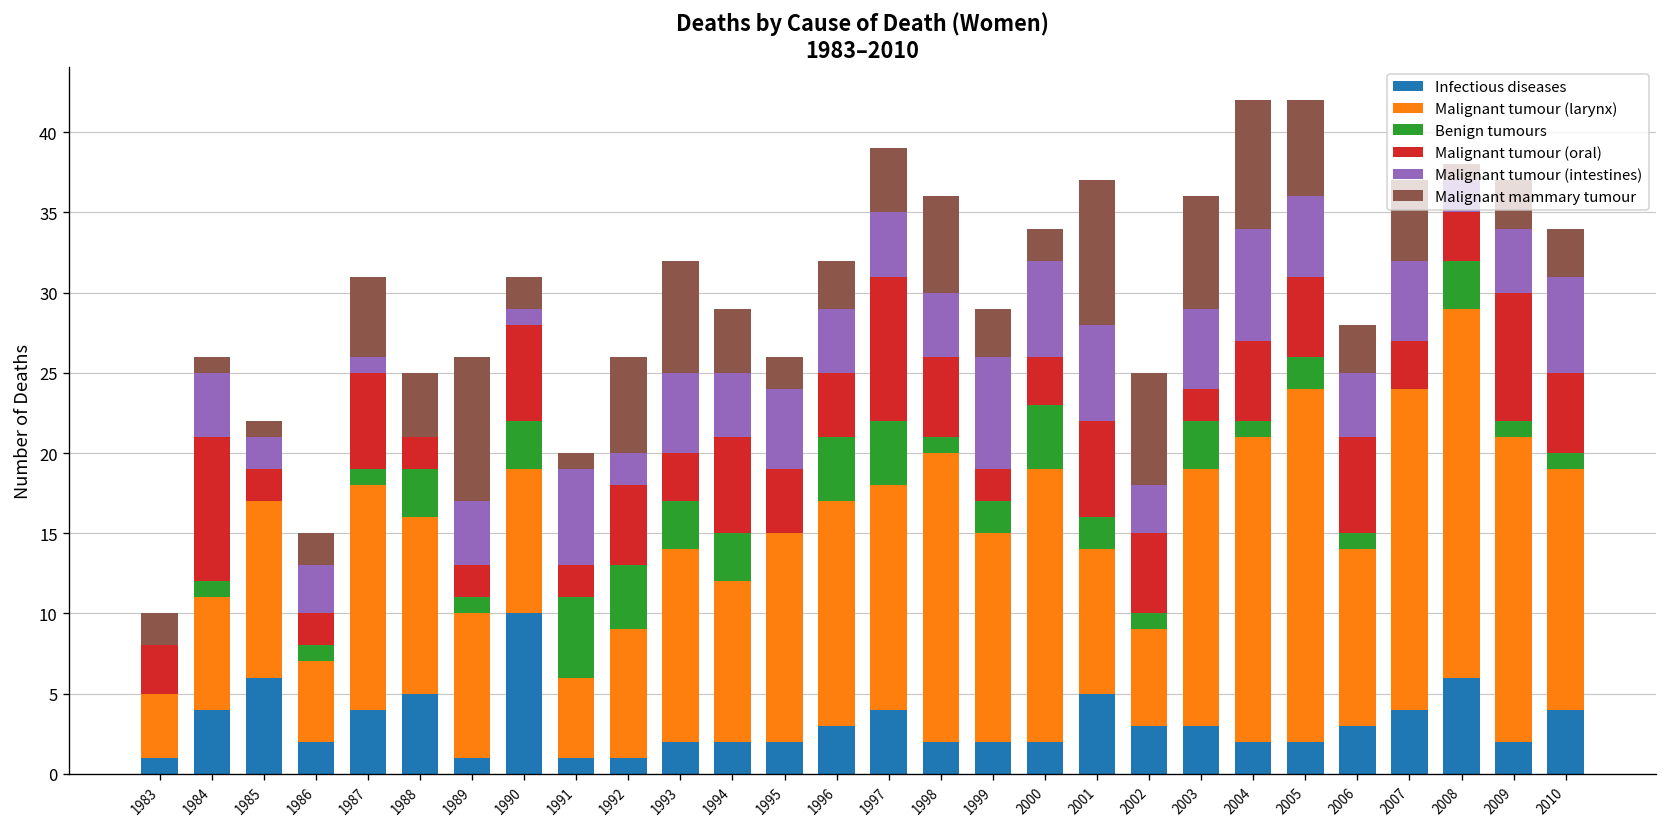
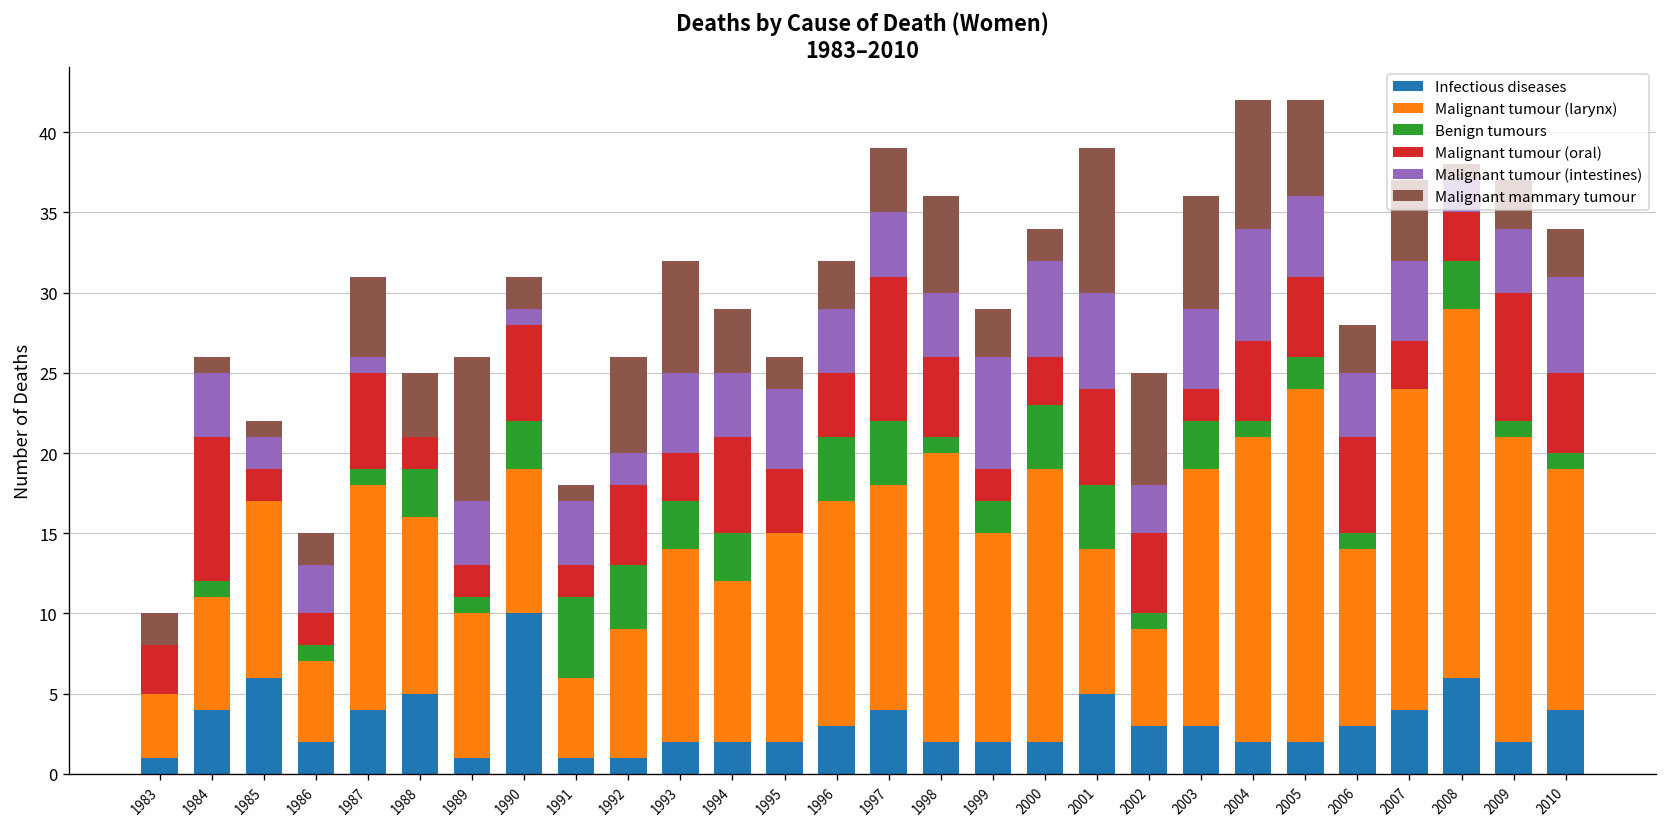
Malignant tumour (intestines), 1991: 6 -> 4
Benign tumours, 2001: 2 -> 4
